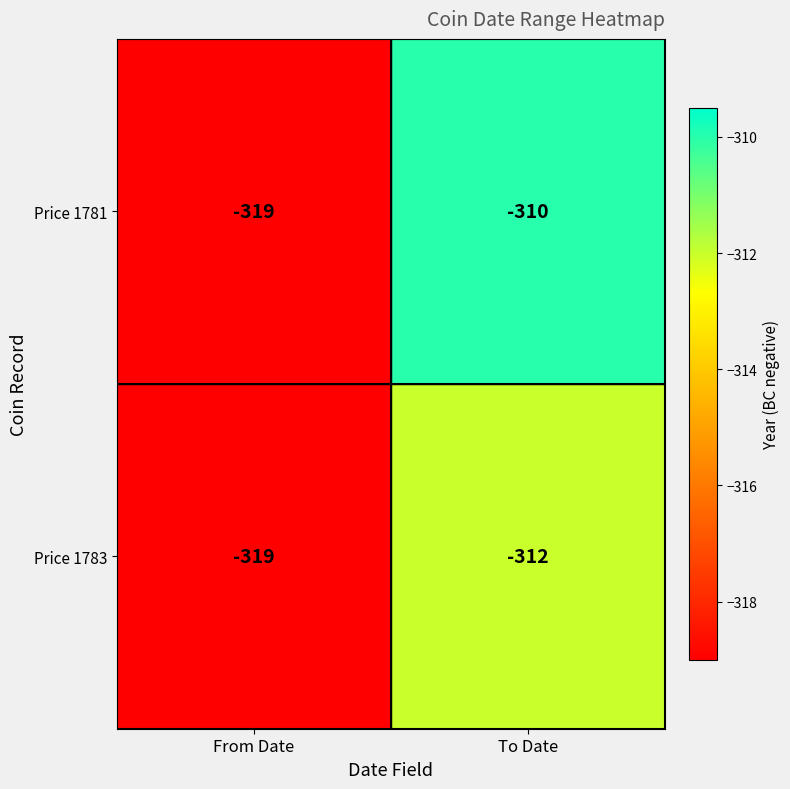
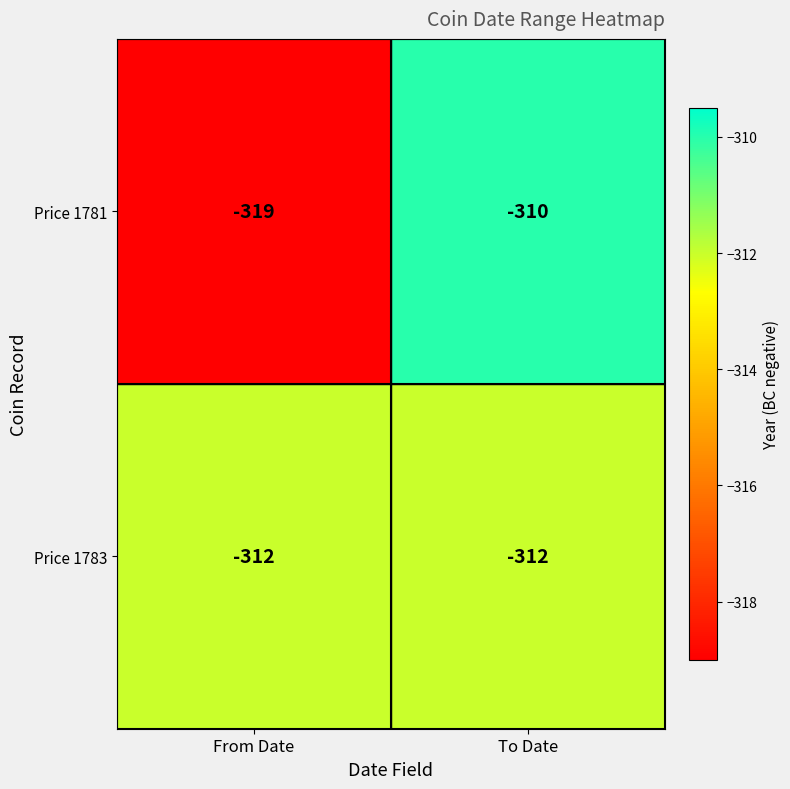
Price 1783, From Date: -319 -> -312
